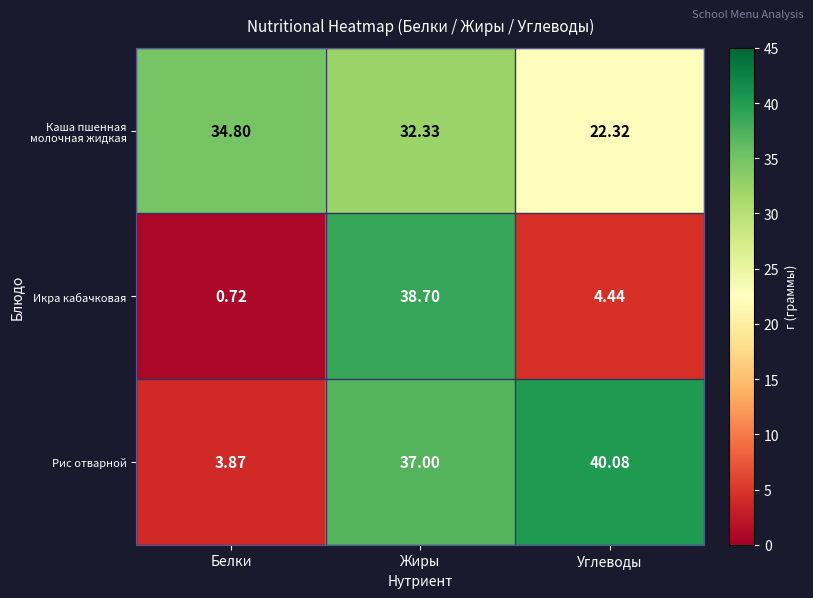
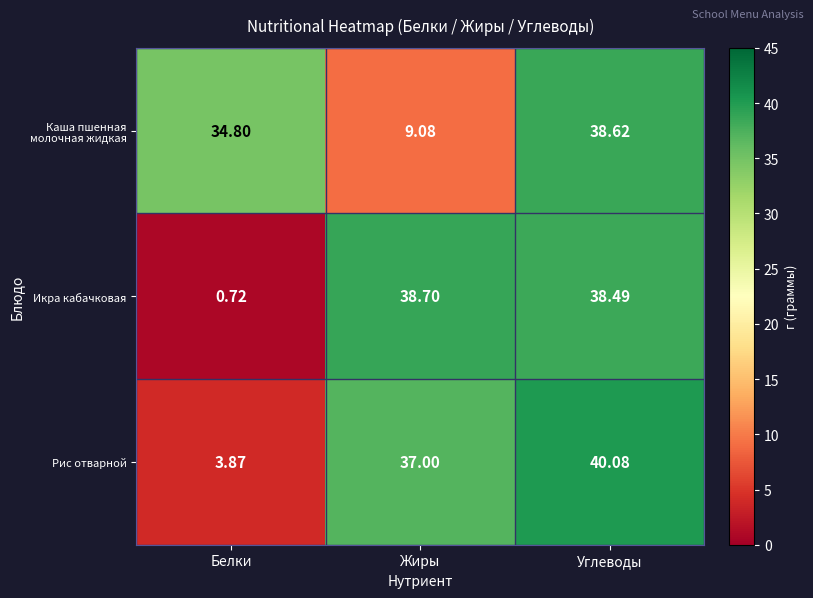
Каша пшенная молочная жидкая, Жиры: 32.33 -> 9.08
Каша пшенная молочная жидкая, Углеводы: 22.32 -> 38.62
Икра кабачковая, Углеводы: 4.44 -> 38.49
